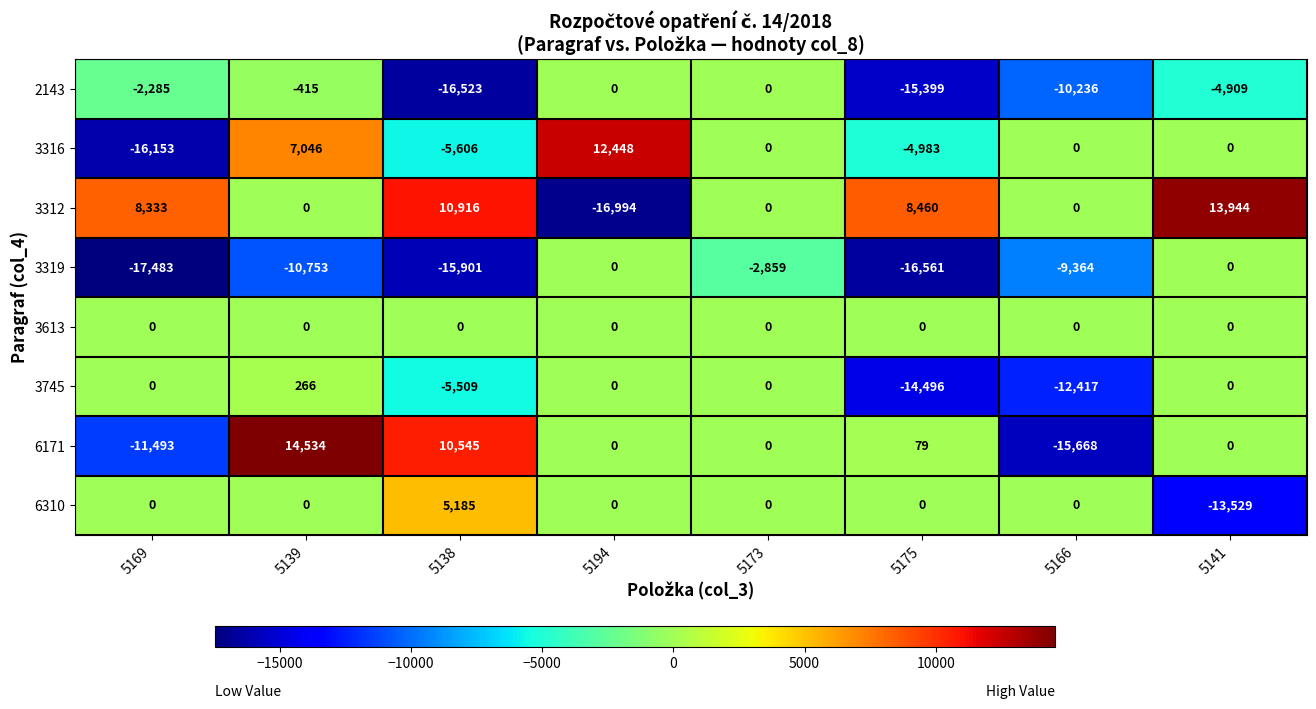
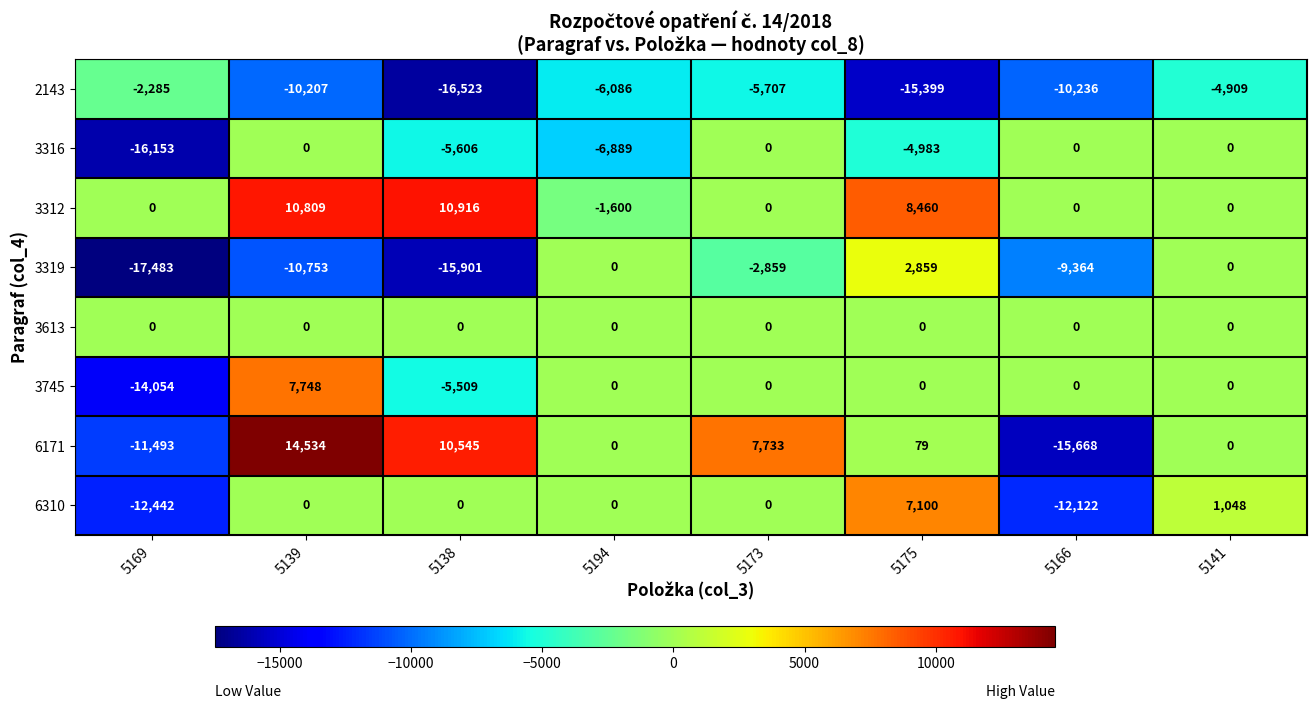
2143, 5139: -415 -> -10,207
2143, 5194: 0 -> -6,086
2143, 5173: 0 -> -5,707
3316, 5139: 7,046 -> 0
3316, 5194: 12,448 -> -6,889
3312, 5169: 8,333 -> 0
3312, 5139: 0 -> 10,809
3312, 5194: -16,994 -> -1,600
3312, 5141: 13,944 -> 0
3319, 5175: -16,561 -> 2,859
3745, 5169: 0 -> -14,054
3745, 5139: 266 -> 7,748
3745, 5175: -14,496 -> 0
3745, 5166: -12,417 -> 0
6171, 5173: 0 -> 7,733
6310, 5169: 0 -> -12,442
6310, 5138: 5,185 -> 0
6310, 5175: 0 -> 7,100
6310, 5166: 0 -> -12,122
6310, 5141: -13,529 -> 1,048
